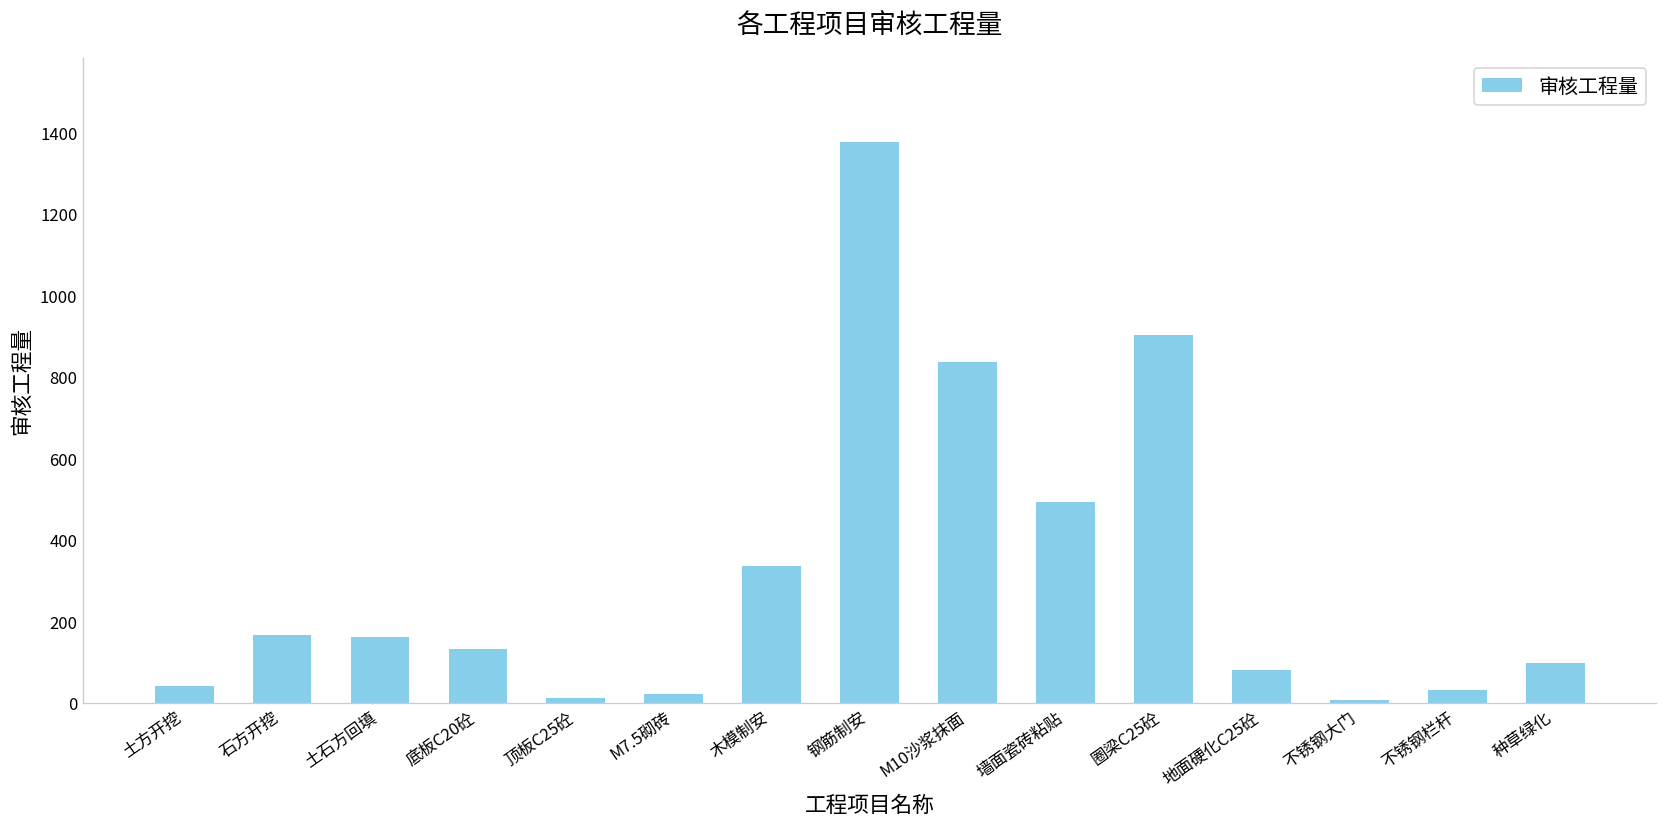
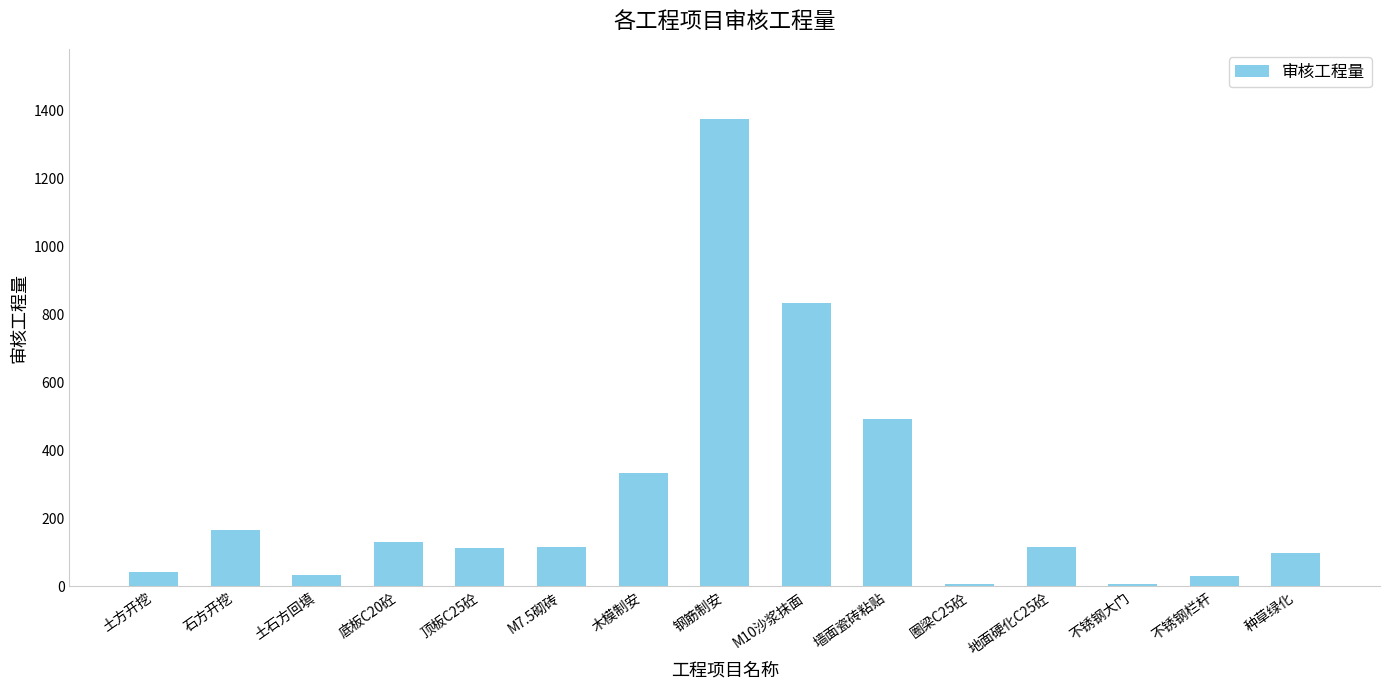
土石方回填: 160 -> 30
顶板C25砼: 10 -> 110
M7.5砌砖: 20 -> 110
圈梁C25砼: 900 -> 10
地面硬化C25砼: 80 -> 120
